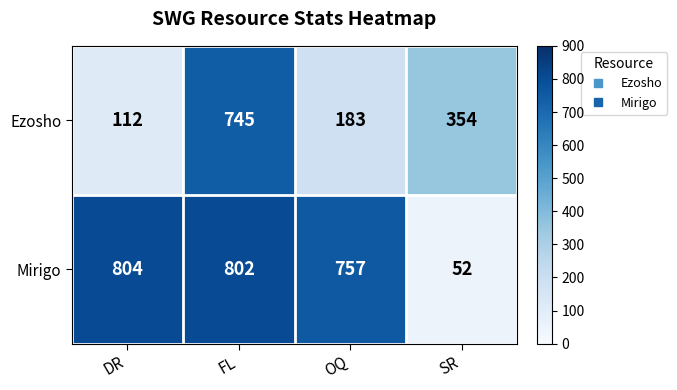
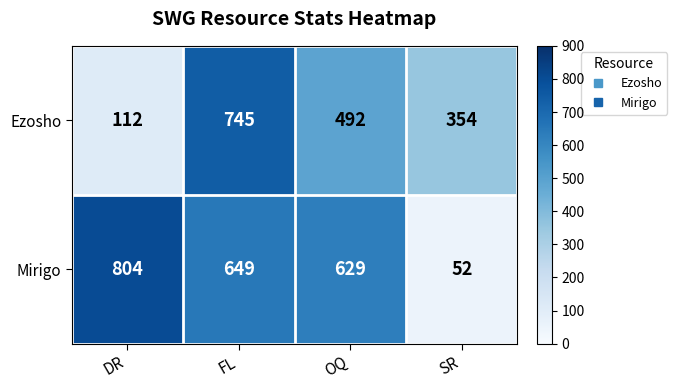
Ezosho, OQ: 183 -> 492
Mirigo, FL: 802 -> 649
Mirigo, OQ: 757 -> 629
